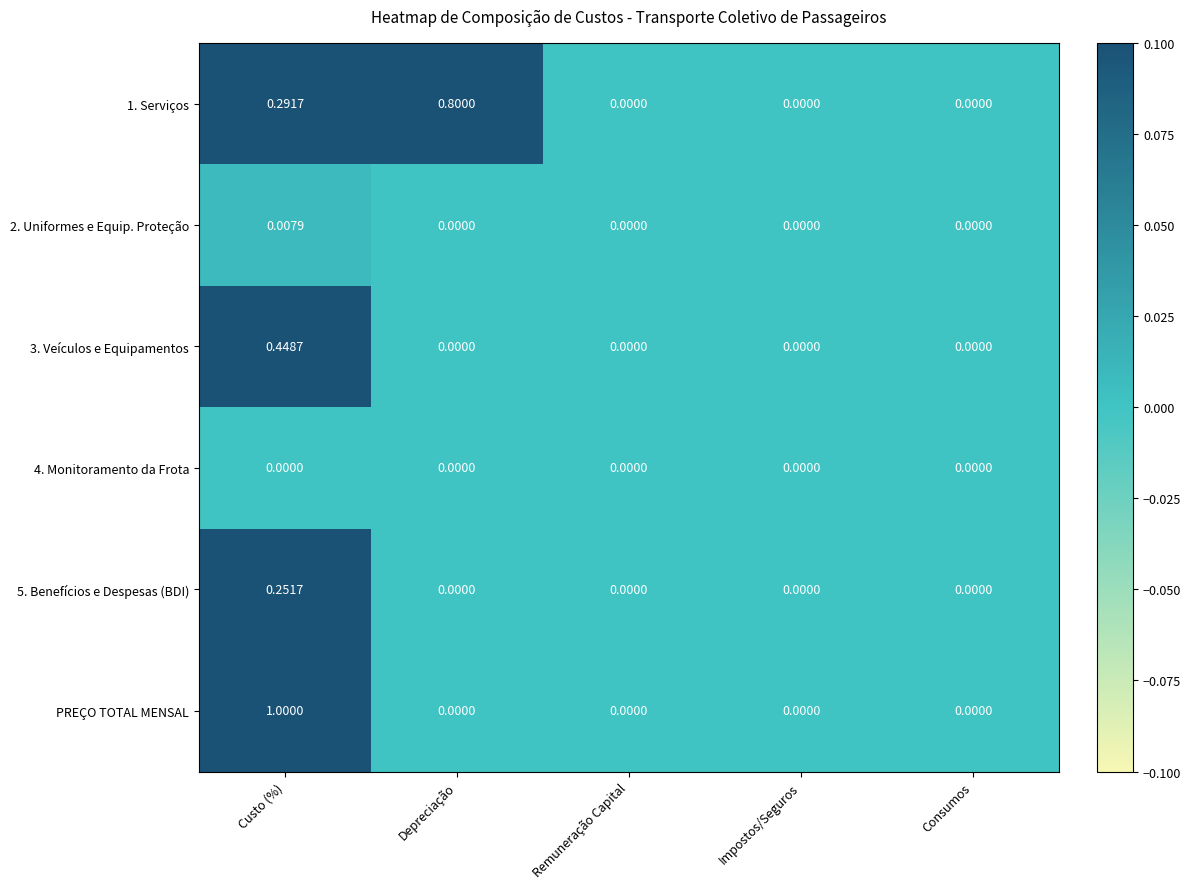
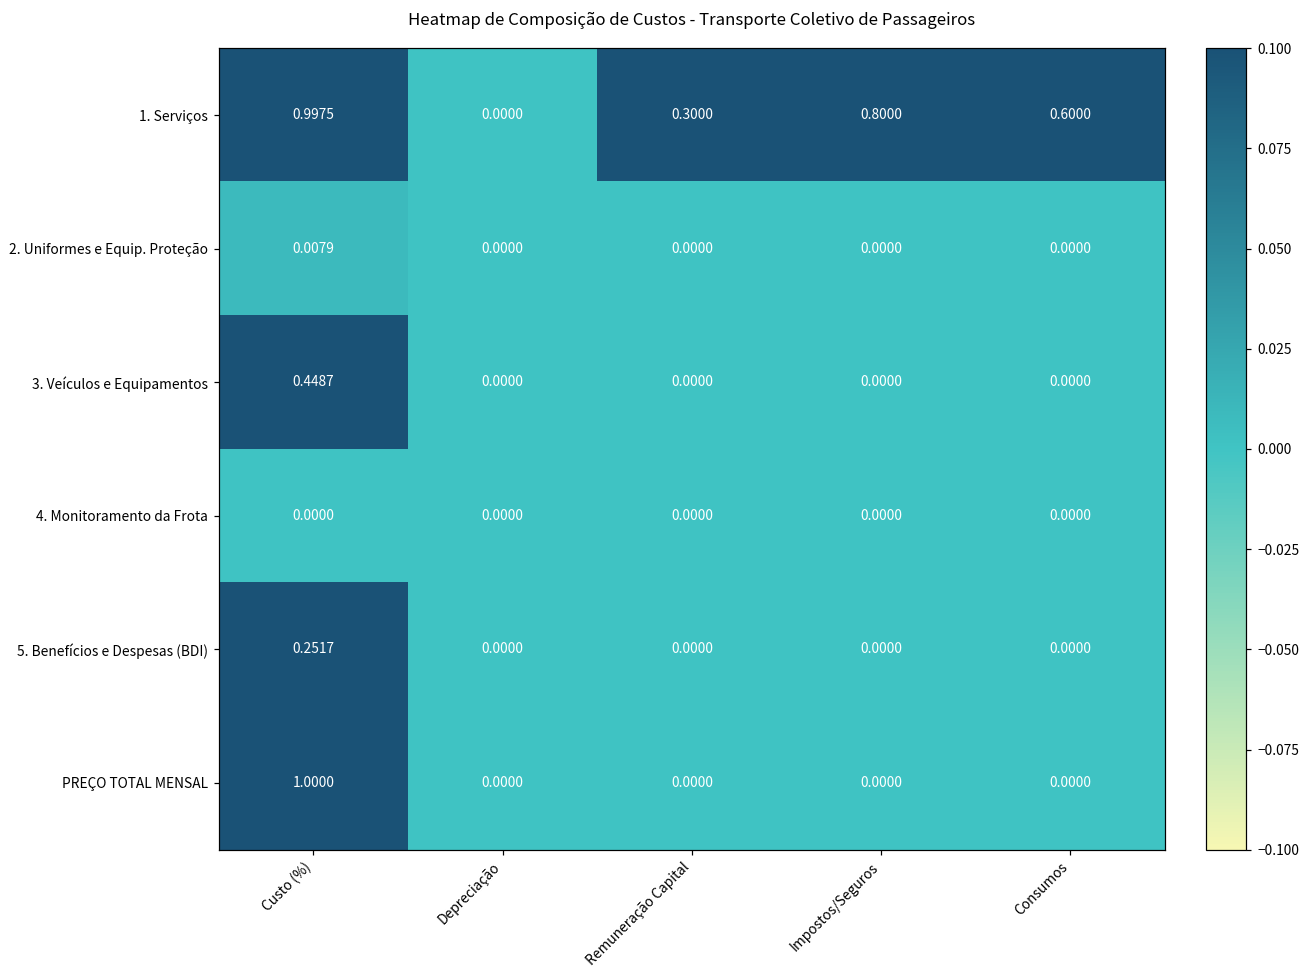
1. Serviços, Custo (%): 0.2917 -> 0.9975
1. Serviços, Depreciação: 0.8000 -> 0.0000
1. Serviços, Remuneração Capital: 0.0000 -> 0.3000
1. Serviços, Impostos/Seguros: 0.0000 -> 0.8000
1. Serviços, Consumos: 0.0000 -> 0.6000
